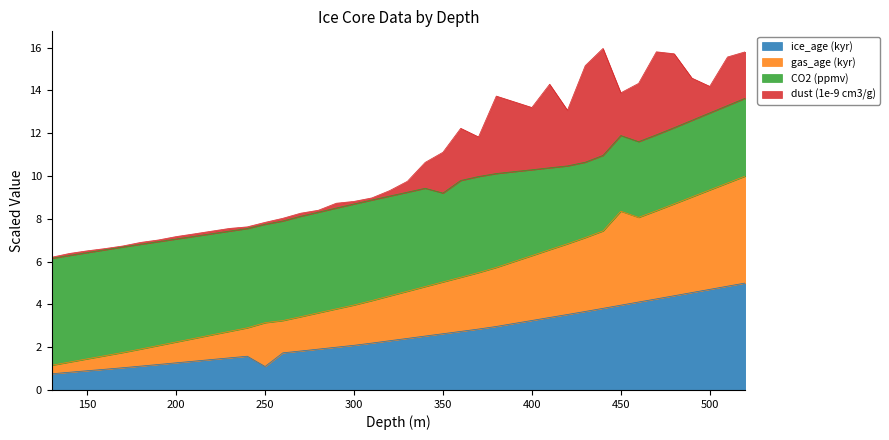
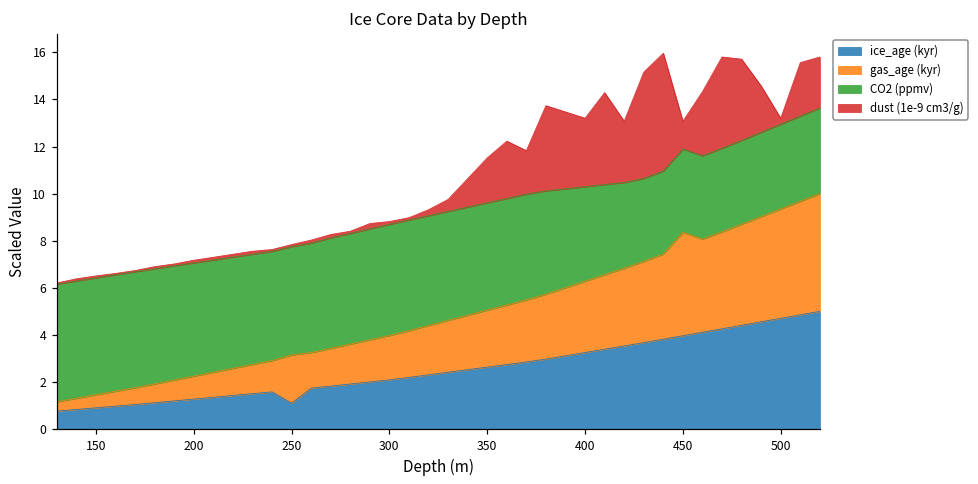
CO2 (ppmv), 350: 4.2 -> 4.6
dust (1e-9 cm3/g), 450: 2.0 -> 1.2
dust (1e-9 cm3/g), 500: 1.2 -> 0.3
